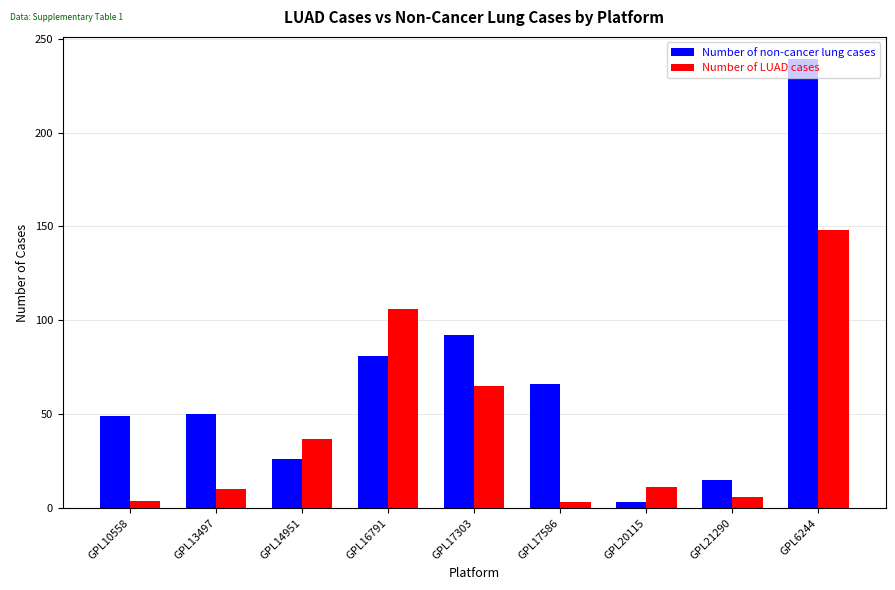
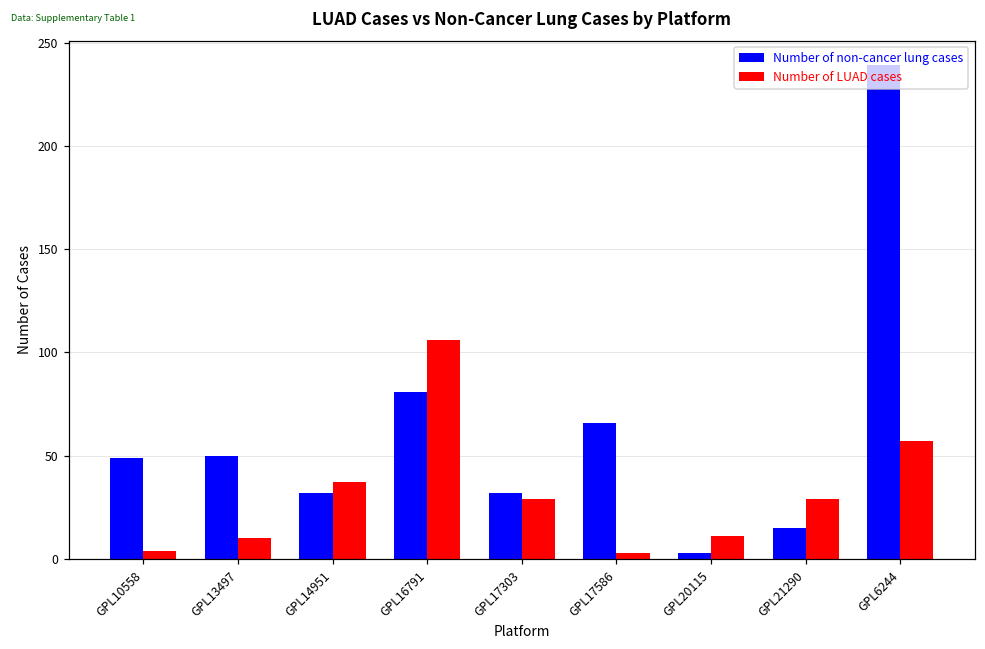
Number of non-cancer lung cases, GPL14951: 26 -> 32
Number of non-cancer lung cases, GPL17303: 92 -> 32
Number of LUAD cases, GPL17303: 65 -> 29
Number of LUAD cases, GPL21290: 6 -> 29
Number of LUAD cases, GPL6244: 148 -> 57
